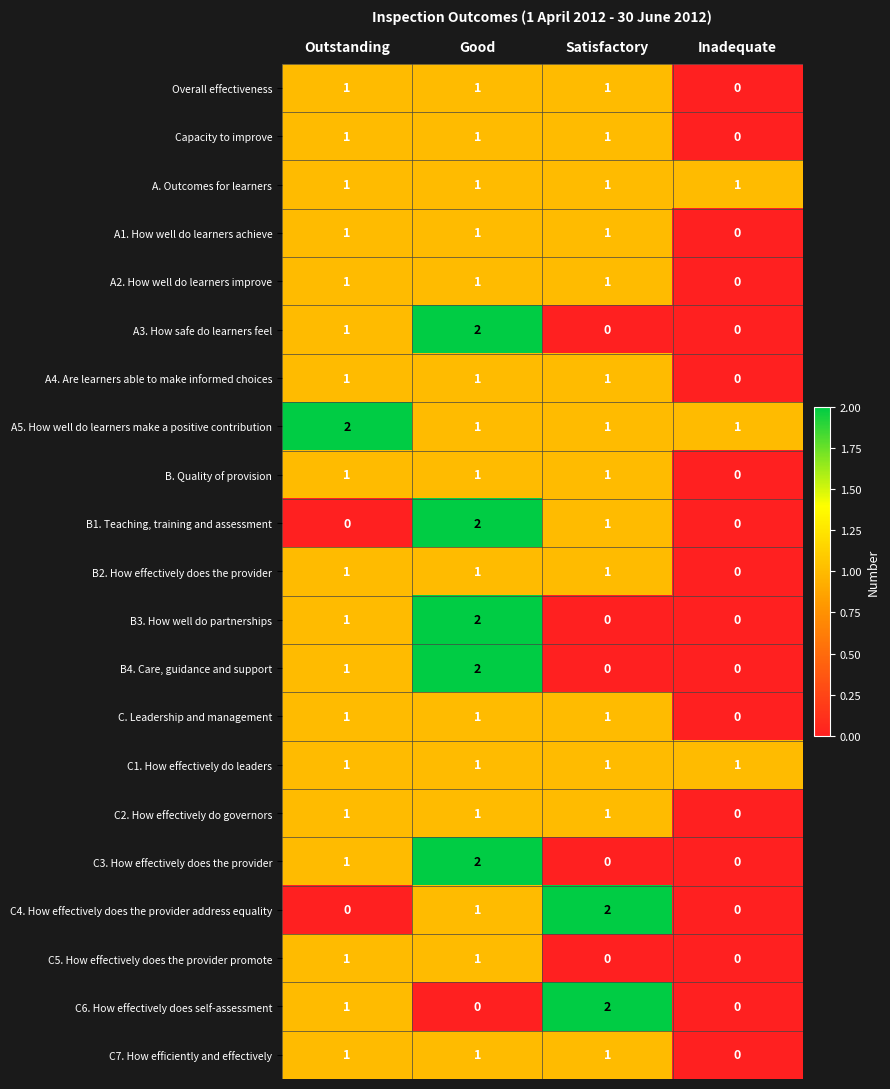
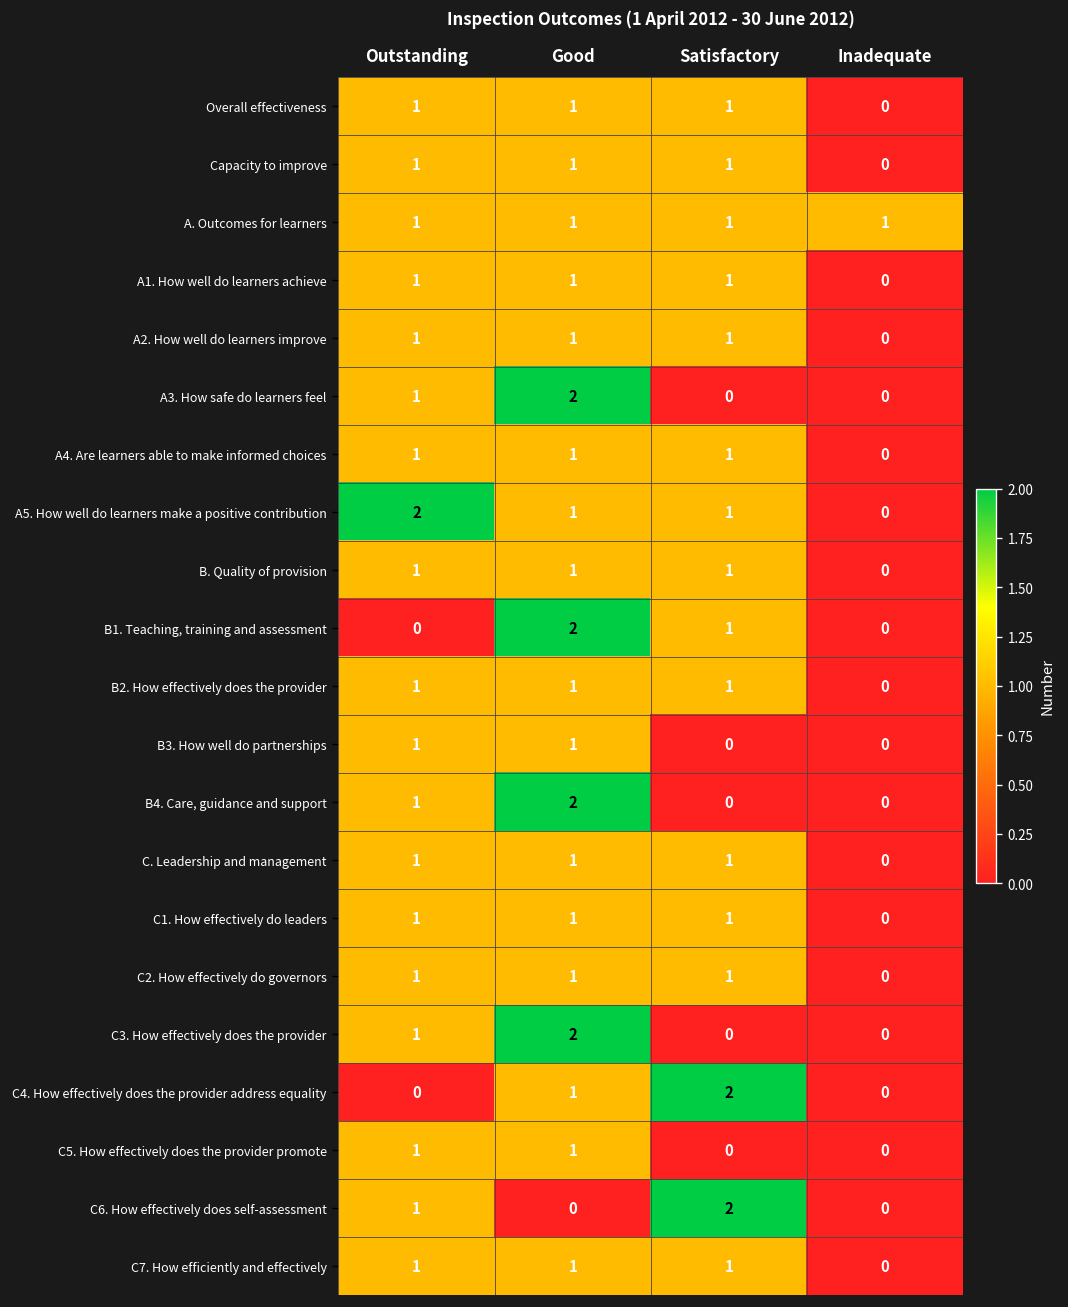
A5. How well do learners make a positive contribution, Inadequate: 1 -> 0
B3. How well do partnerships, Good: 2 -> 1
C1. How effectively do leaders, Inadequate: 1 -> 0
